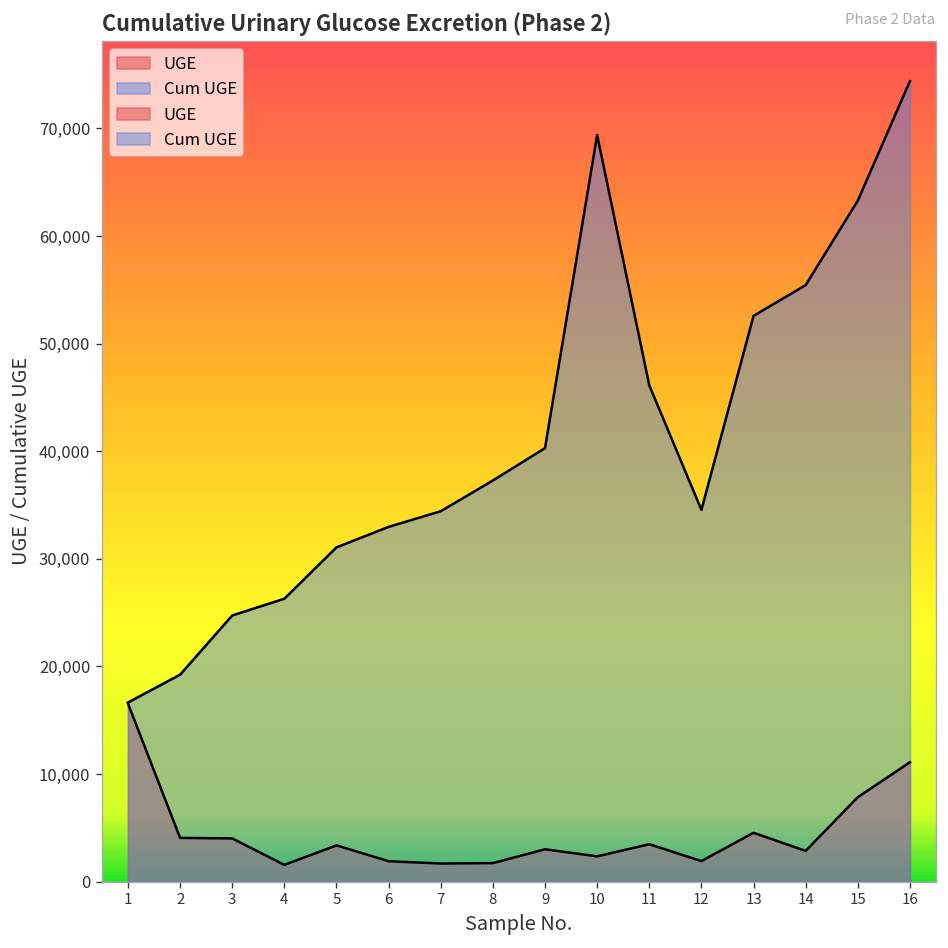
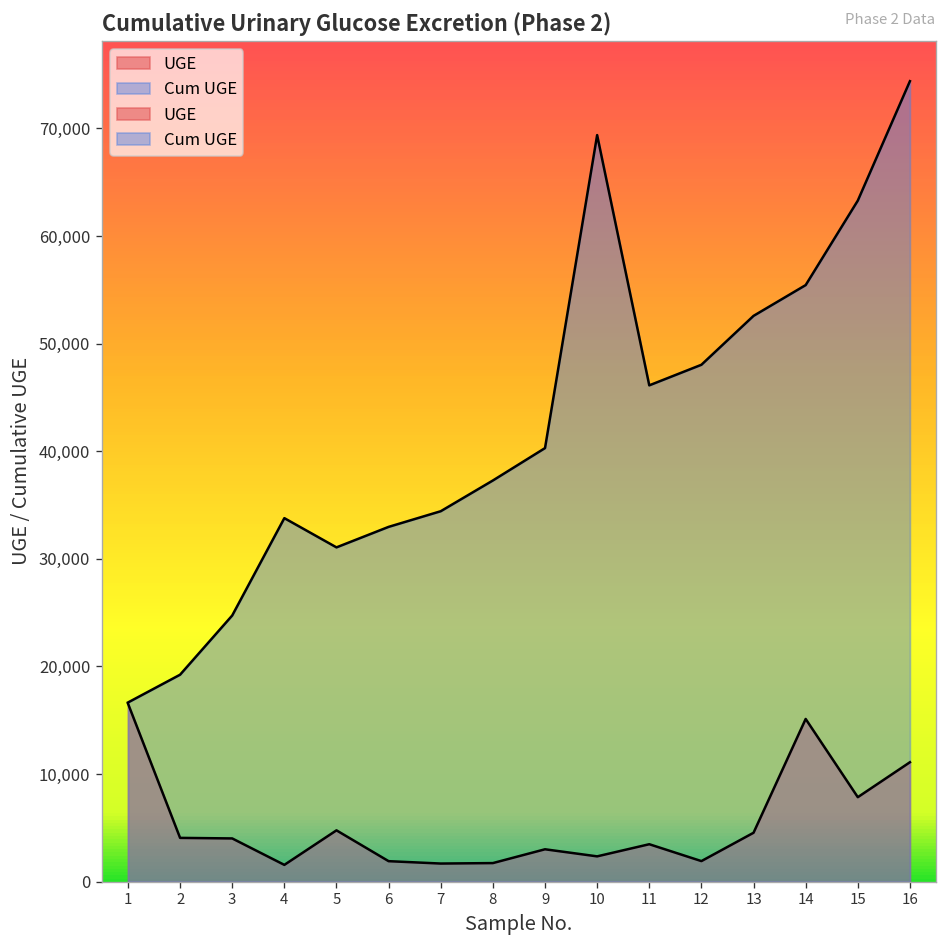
Cum UGE, 4: 26,000 -> 34,000
UGE, 5: 3,000 -> 5,000
Cum UGE, 12: 35,000 -> 48,000
UGE, 14: 3,000 -> 15,000
